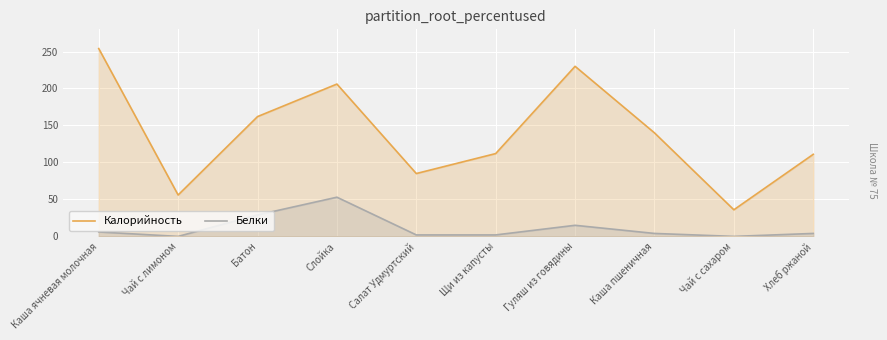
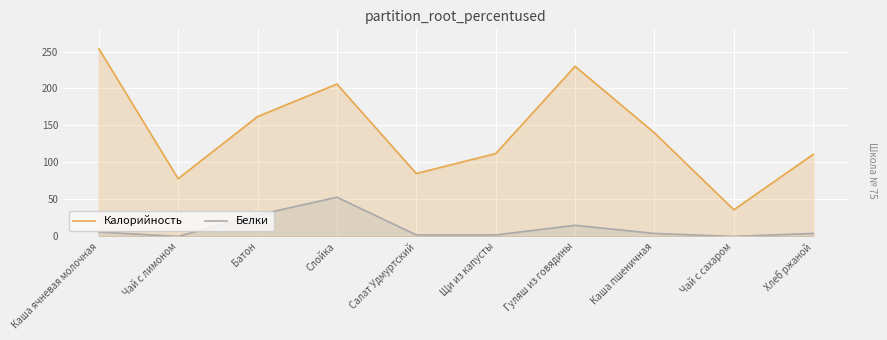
Калорийность, Чай с лимоном: 60 -> 80
